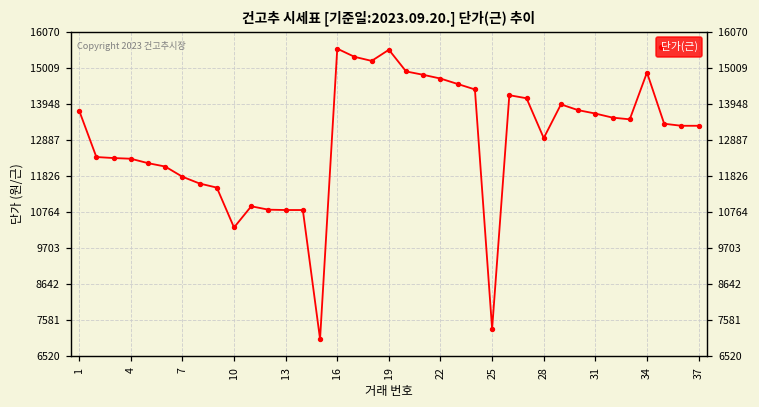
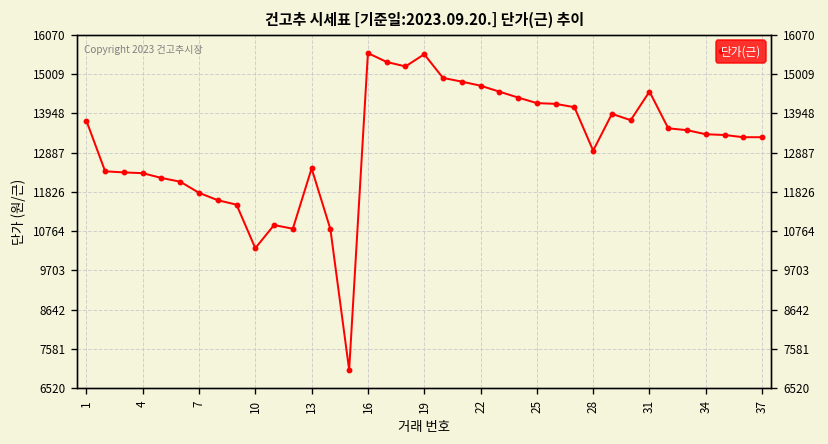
13: 10800 -> 12500
25: 7300 -> 14200
31: 13700 -> 14500
34: 14900 -> 13400
